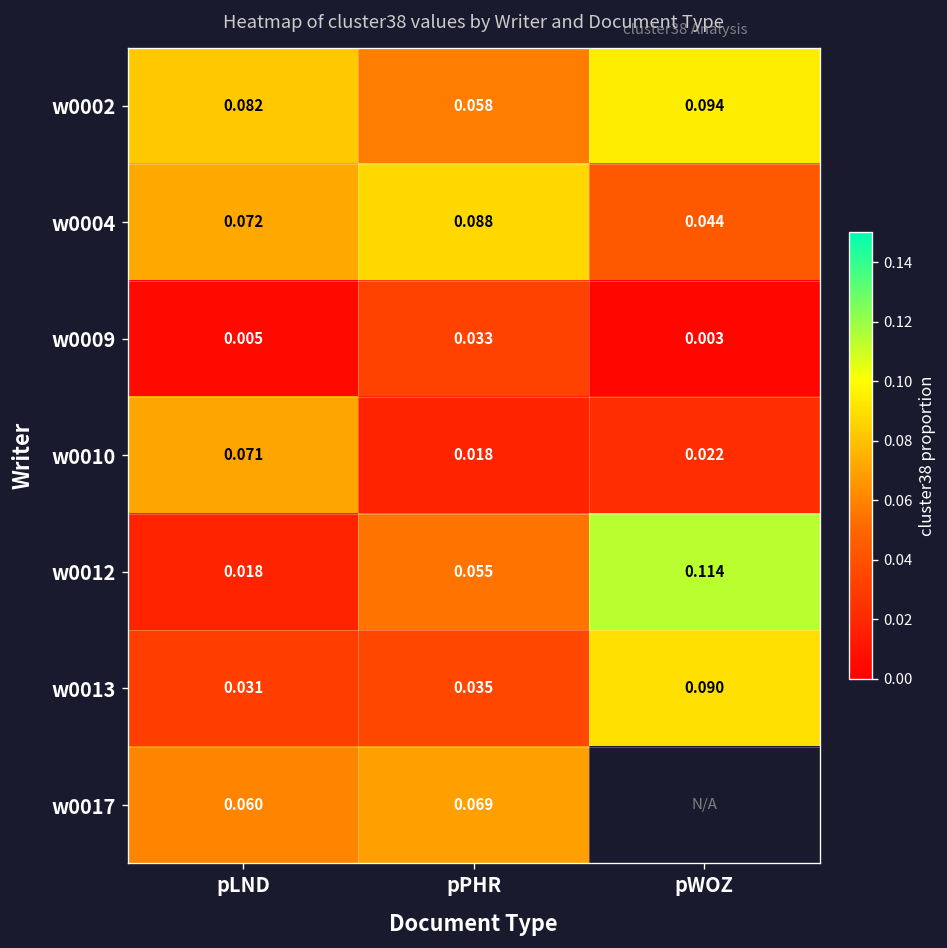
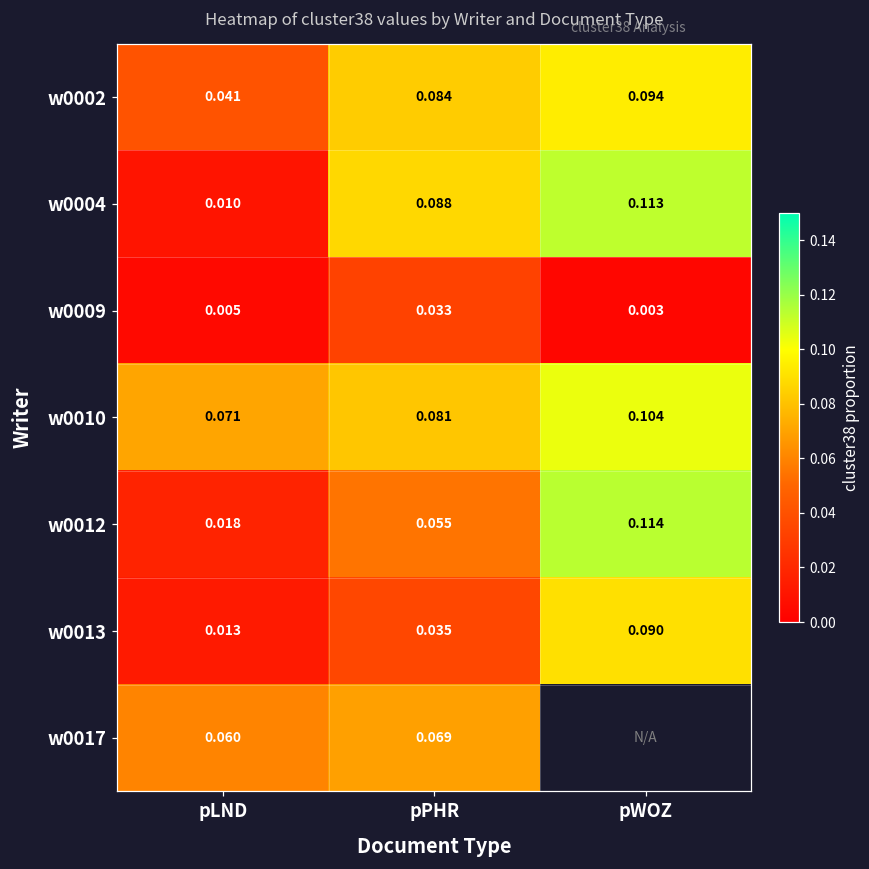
w0002, pLND: 0.082 -> 0.041
w0002, pPHR: 0.058 -> 0.084
w0004, pLND: 0.072 -> 0.010
w0004, pWOZ: 0.044 -> 0.113
w0010, pPHR: 0.018 -> 0.081
w0010, pWOZ: 0.022 -> 0.104
w0013, pLND: 0.031 -> 0.013
